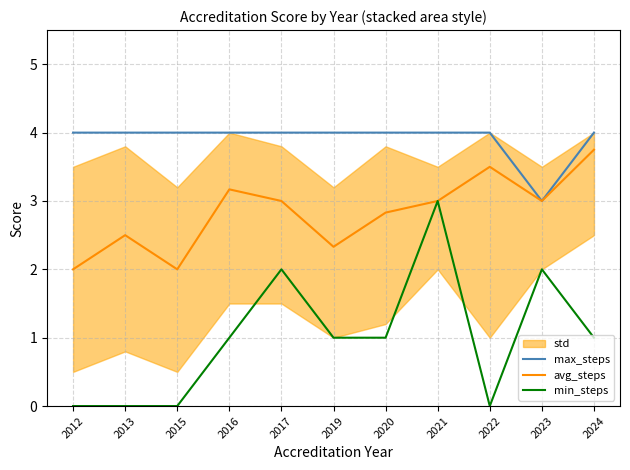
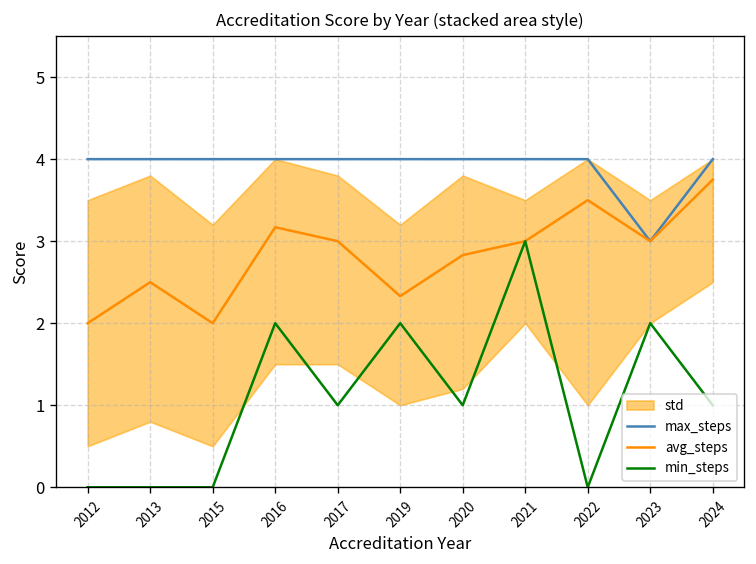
min_steps, 2016: 1 -> 2
min_steps, 2017: 2 -> 1
min_steps, 2019: 1 -> 2
